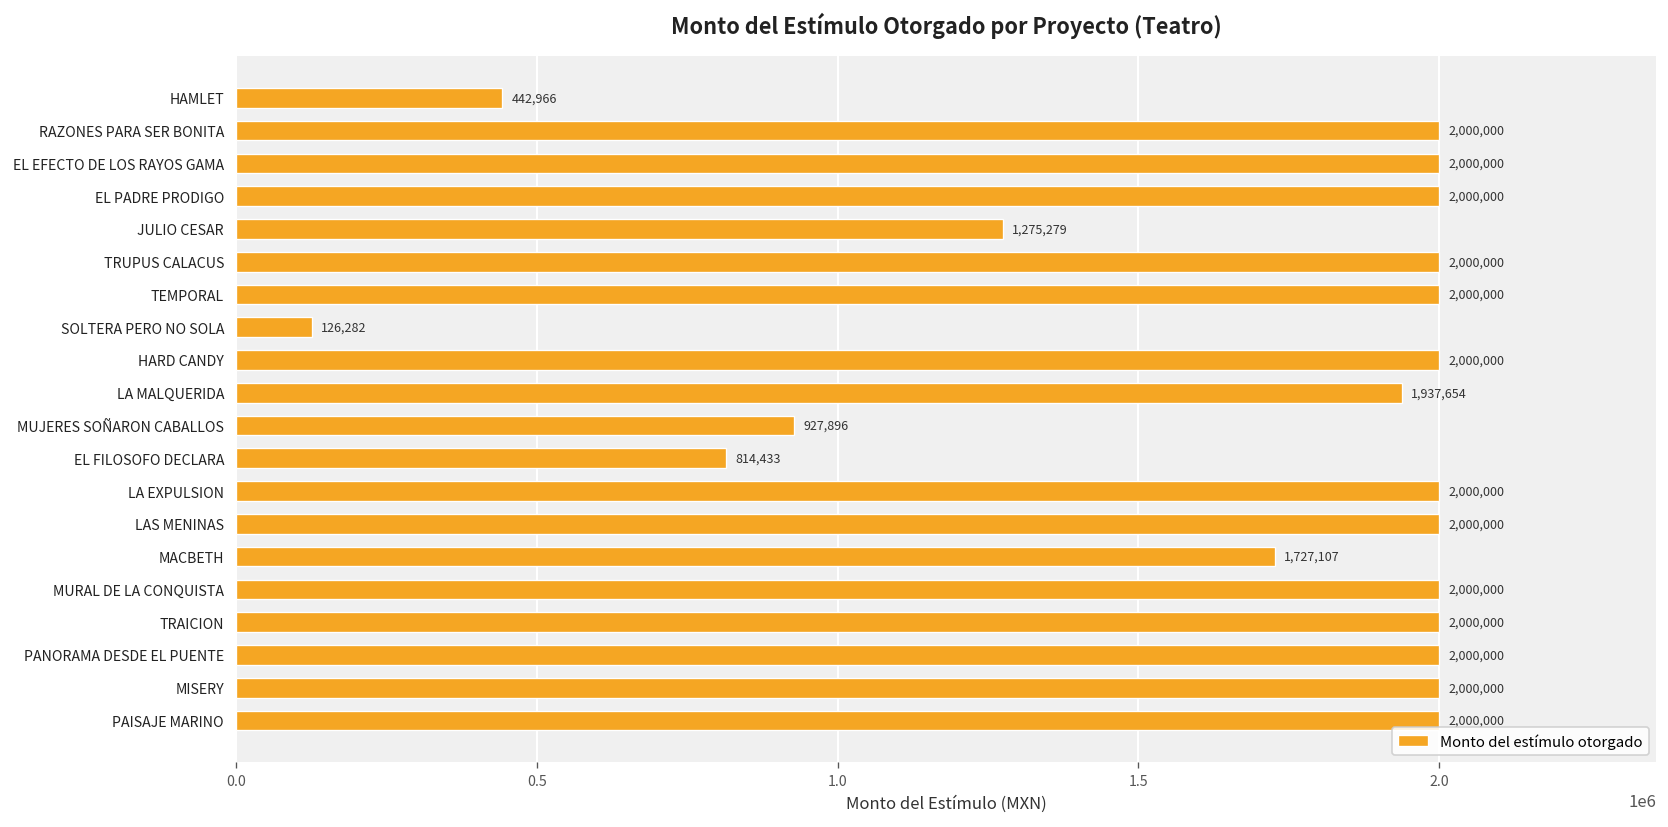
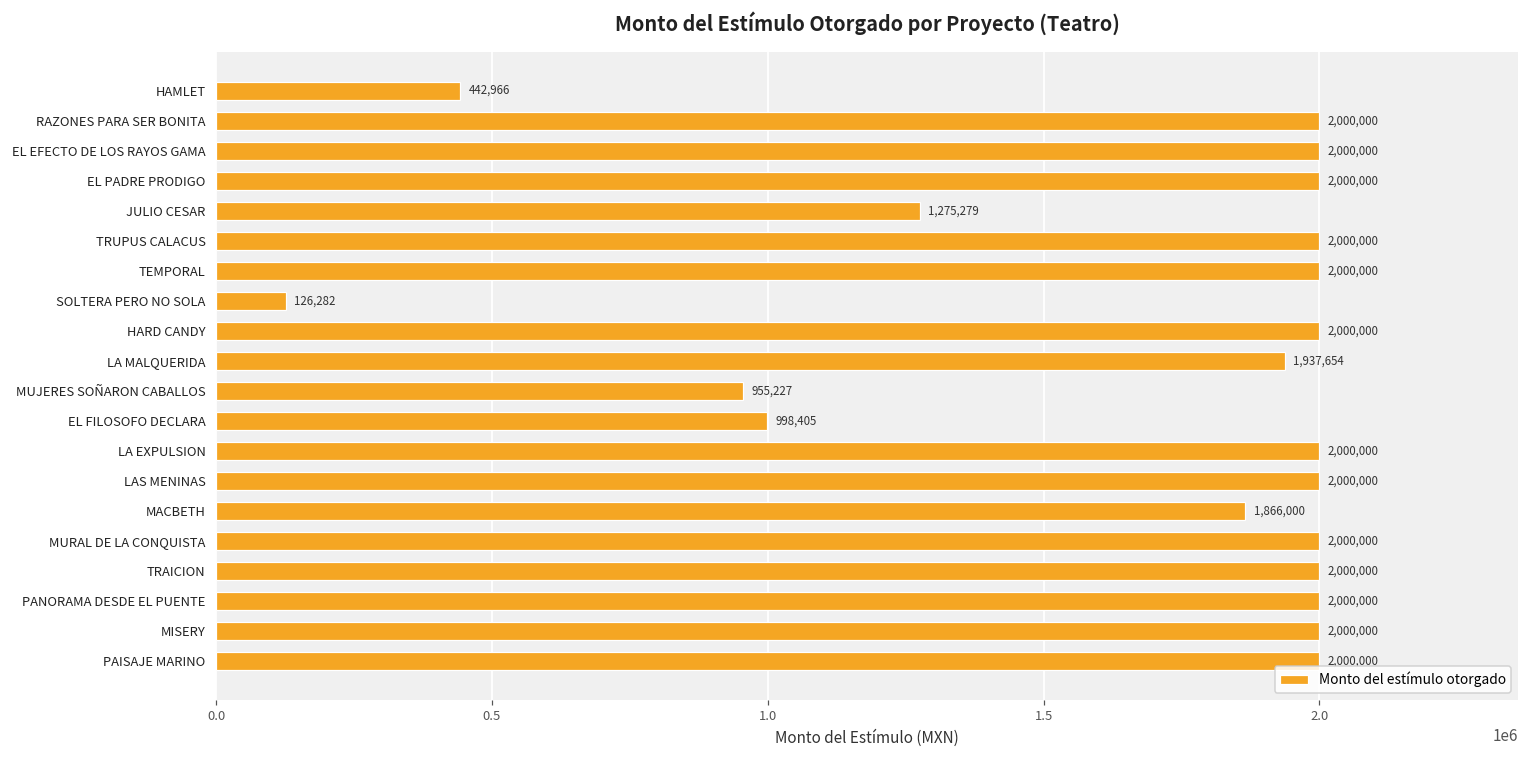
MUJERES SOÑARON CABALLOS: 927,896 -> 955,227
EL FILOSOFO DECLARA: 814,433 -> 998,405
MACBETH: 1,727,107 -> 1,866,000
